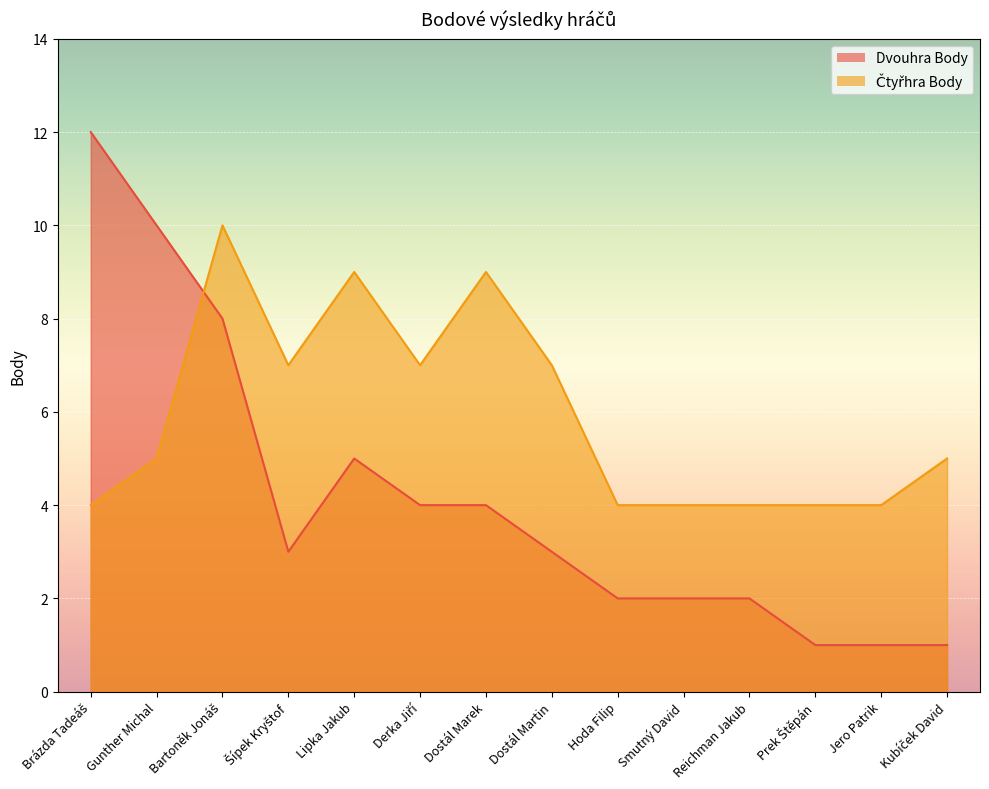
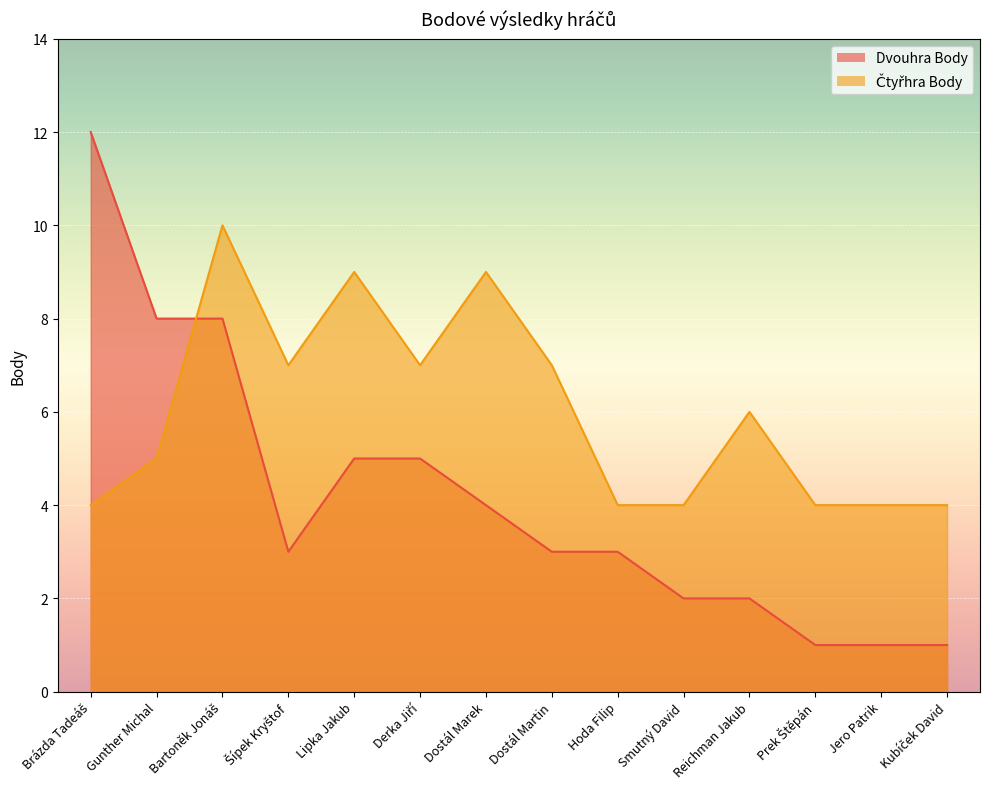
Dvouhra Body, Gunther Michal: 10 -> 8
Dvouhra Body, Derka Jiří: 4 -> 5
Dvouhra Body, Hoda Filip: 2 -> 3
Čtyřhra Body, Reichman Jakub: 4 -> 6
Čtyřhra Body, Kubíček David: 5 -> 4
